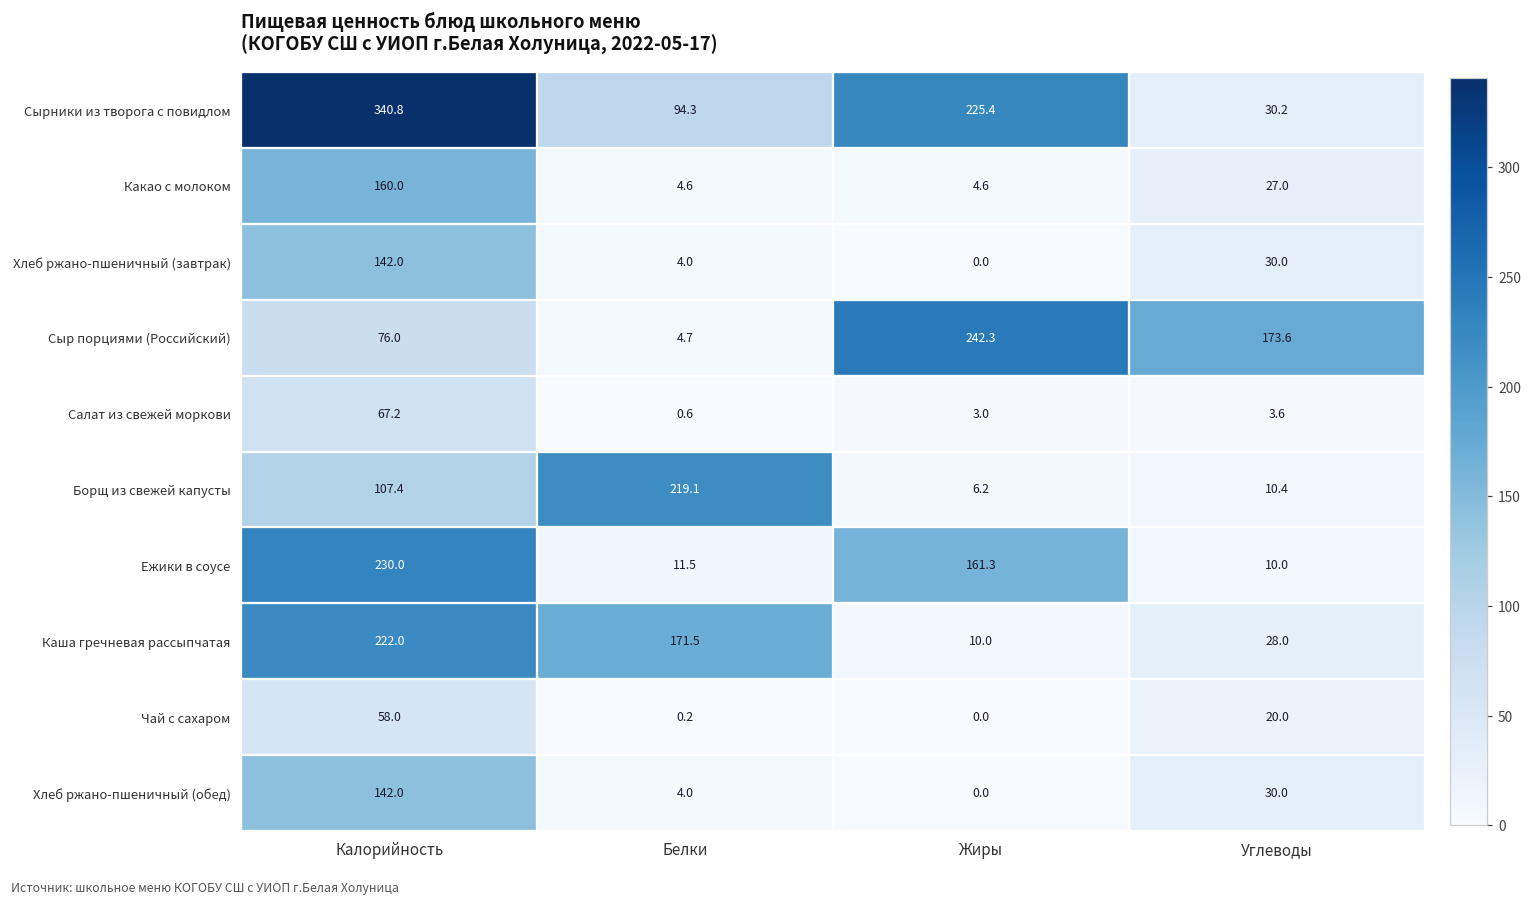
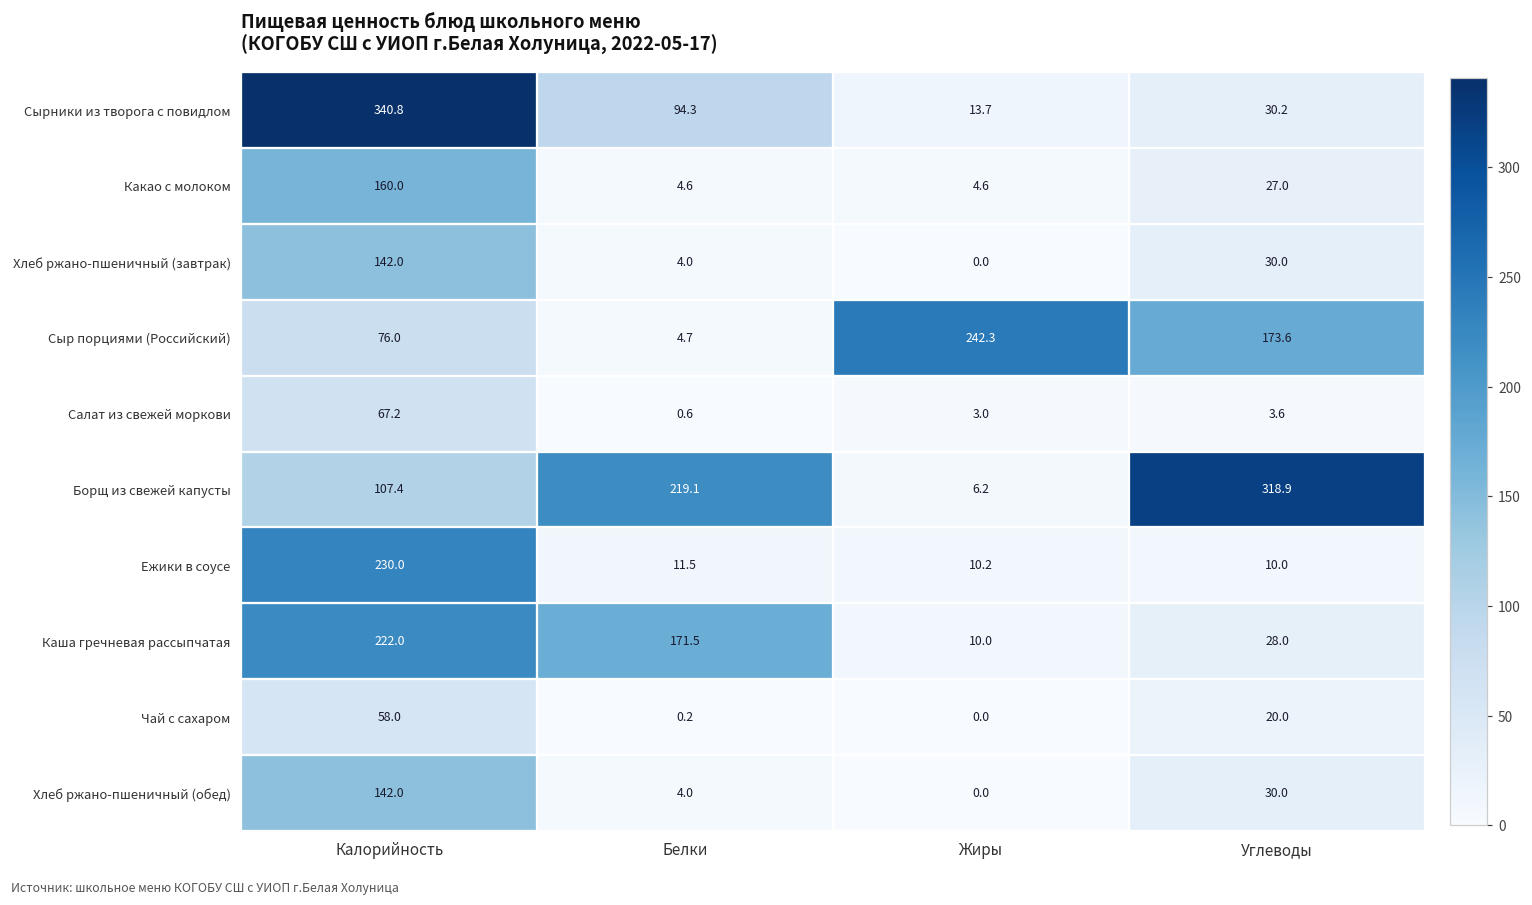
Сырники из творога с повидлом, Жиры: 225.4 -> 13.7
Борщ из свежей капусты, Углеводы: 10.4 -> 318.9
Ежики в соусе, Жиры: 161.3 -> 10.2
